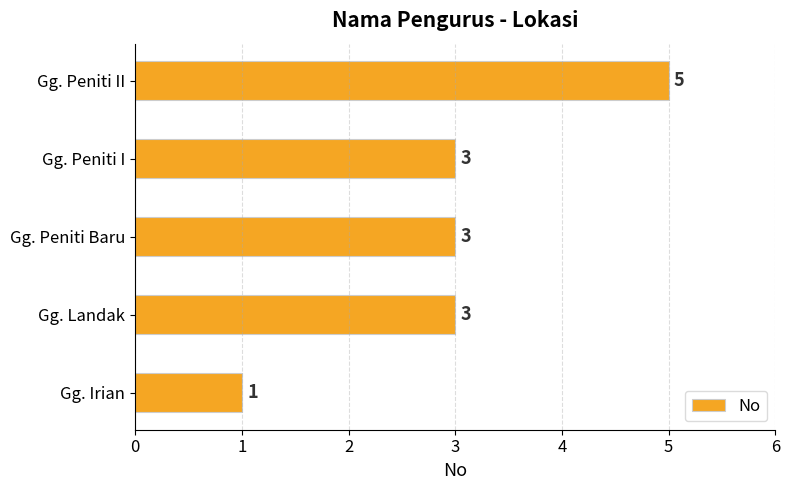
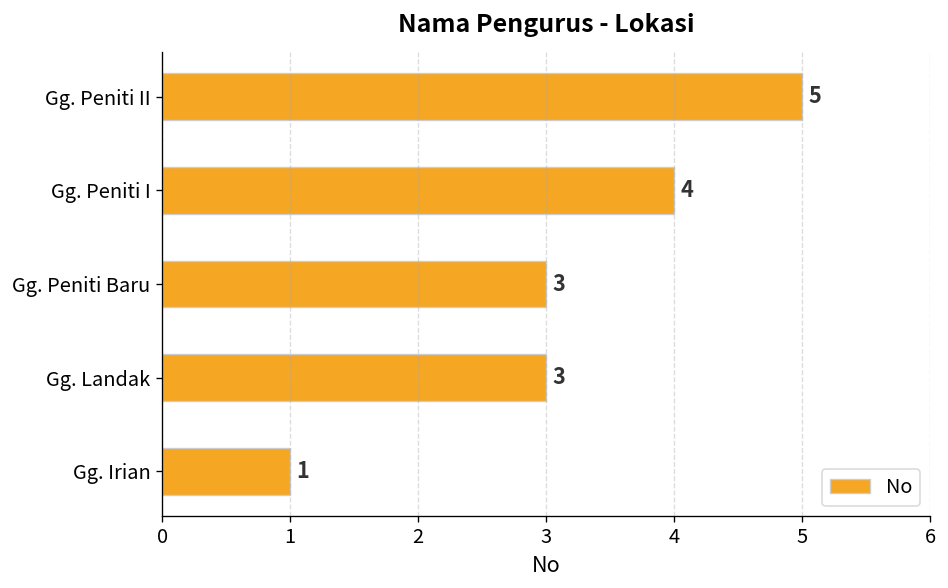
Gg. Peniti I: 3 -> 4
